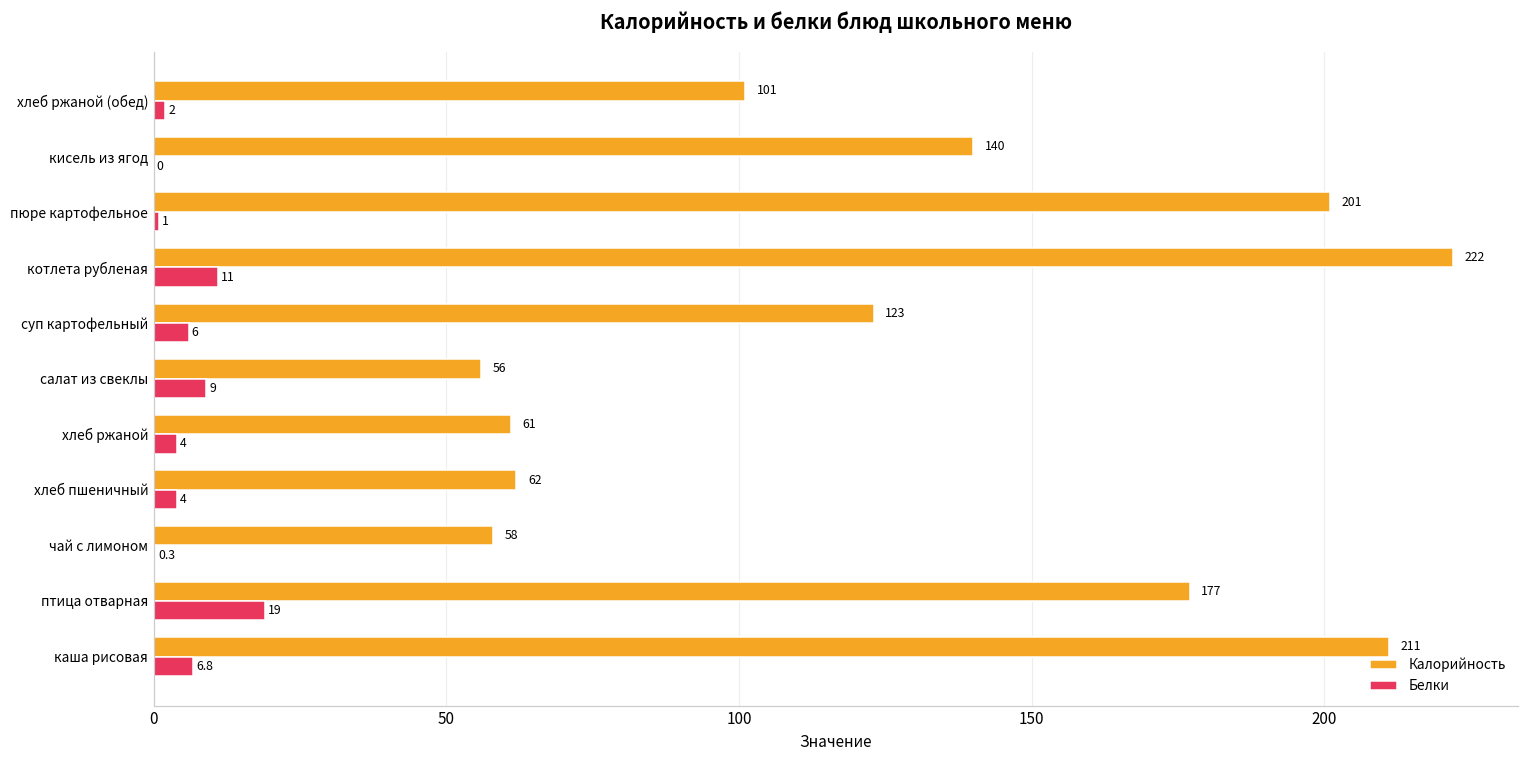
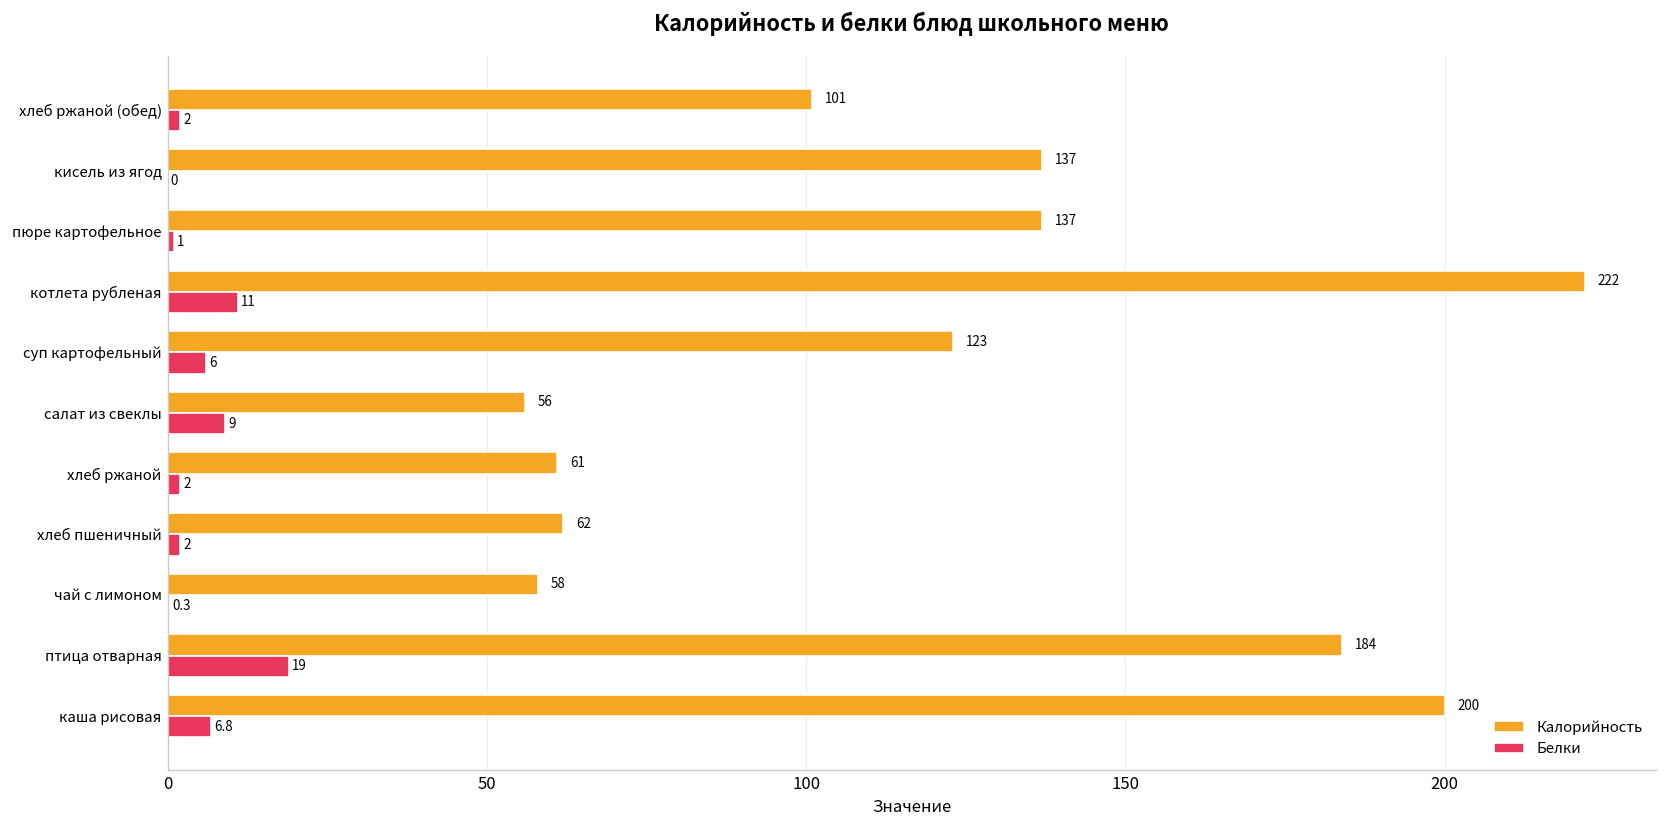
Калорийность, кисель из ягод: 140 -> 137
Калорийность, пюре картофельное: 201 -> 137
Белки, хлеб ржаной: 4 -> 2
Белки, хлеб пшеничный: 4 -> 2
Калорийность, птица отварная: 177 -> 184
Калорийность, каша рисовая: 211 -> 200
